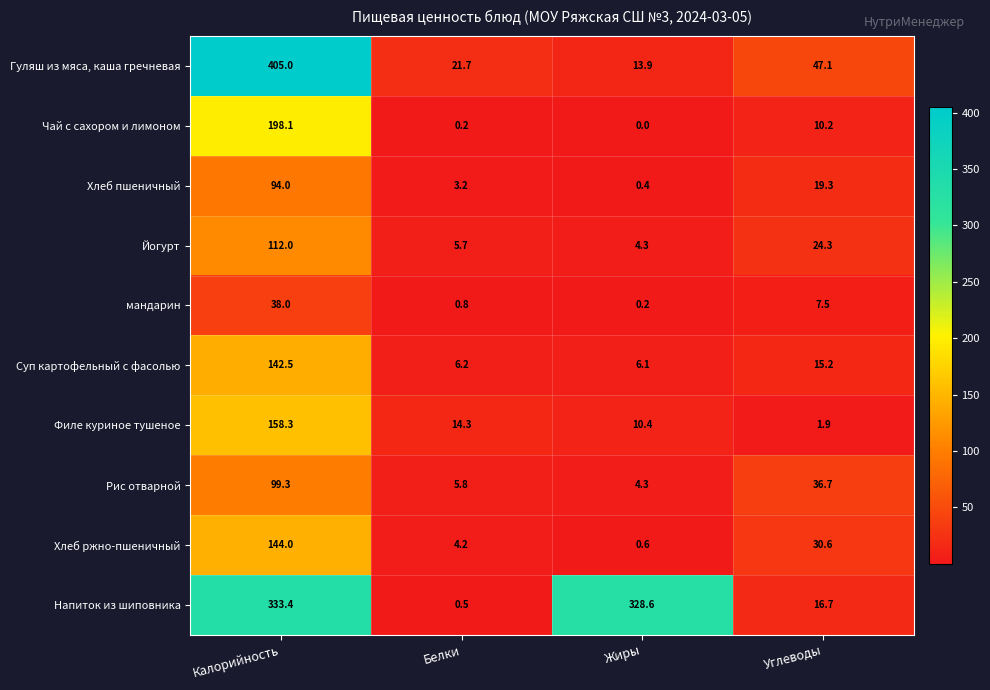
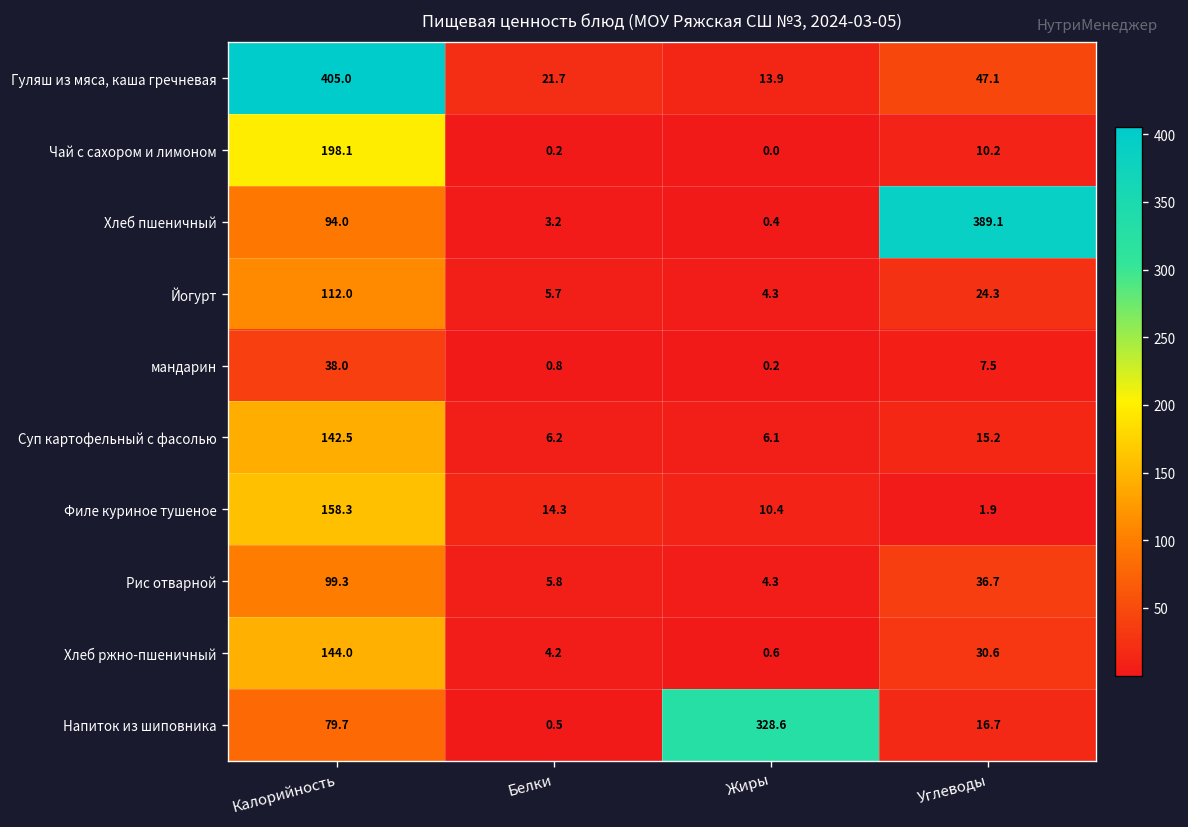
Хлеб пшеничный, Углеводы: 19.3 -> 389.1
Напиток из шиповника, Калорийность: 333.4 -> 79.7
